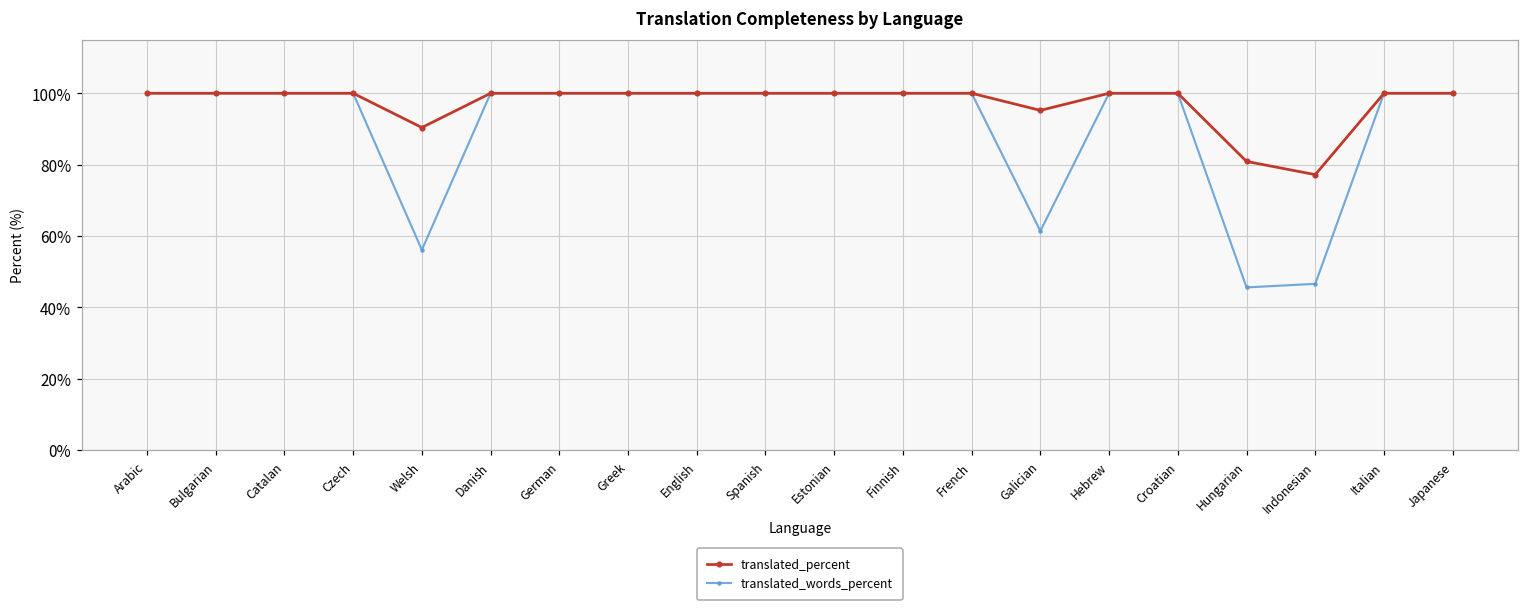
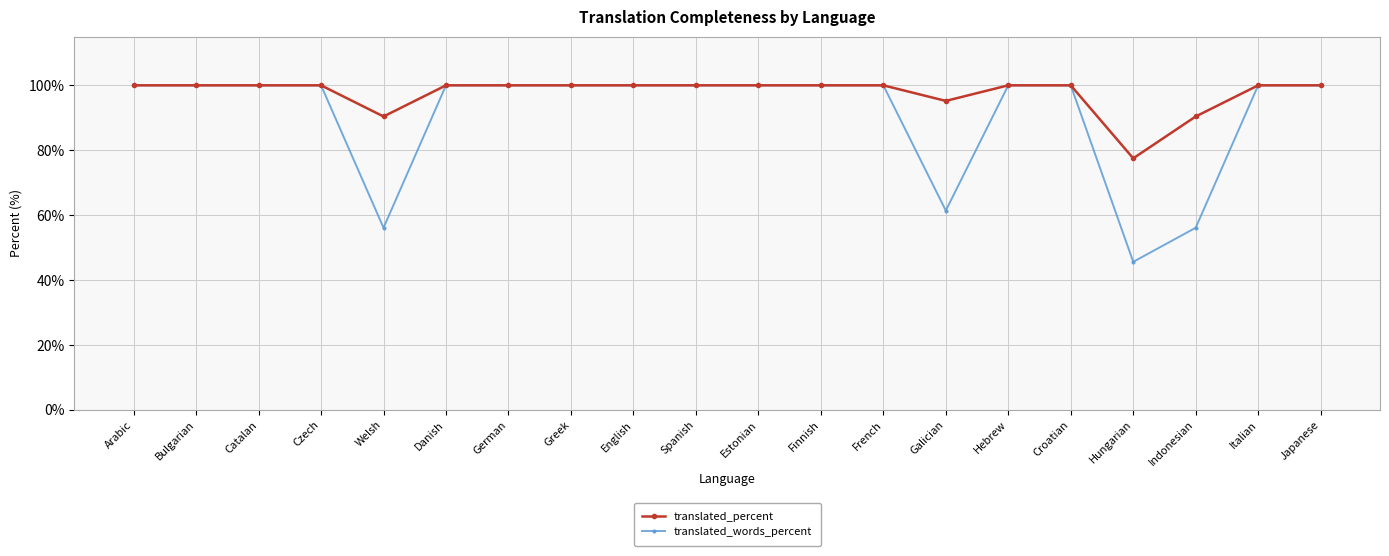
translated_percent, Hungarian: 81% -> 78%
translated_percent, Indonesian: 77% -> 90%
translated_words_percent, Indonesian: 47% -> 56%
